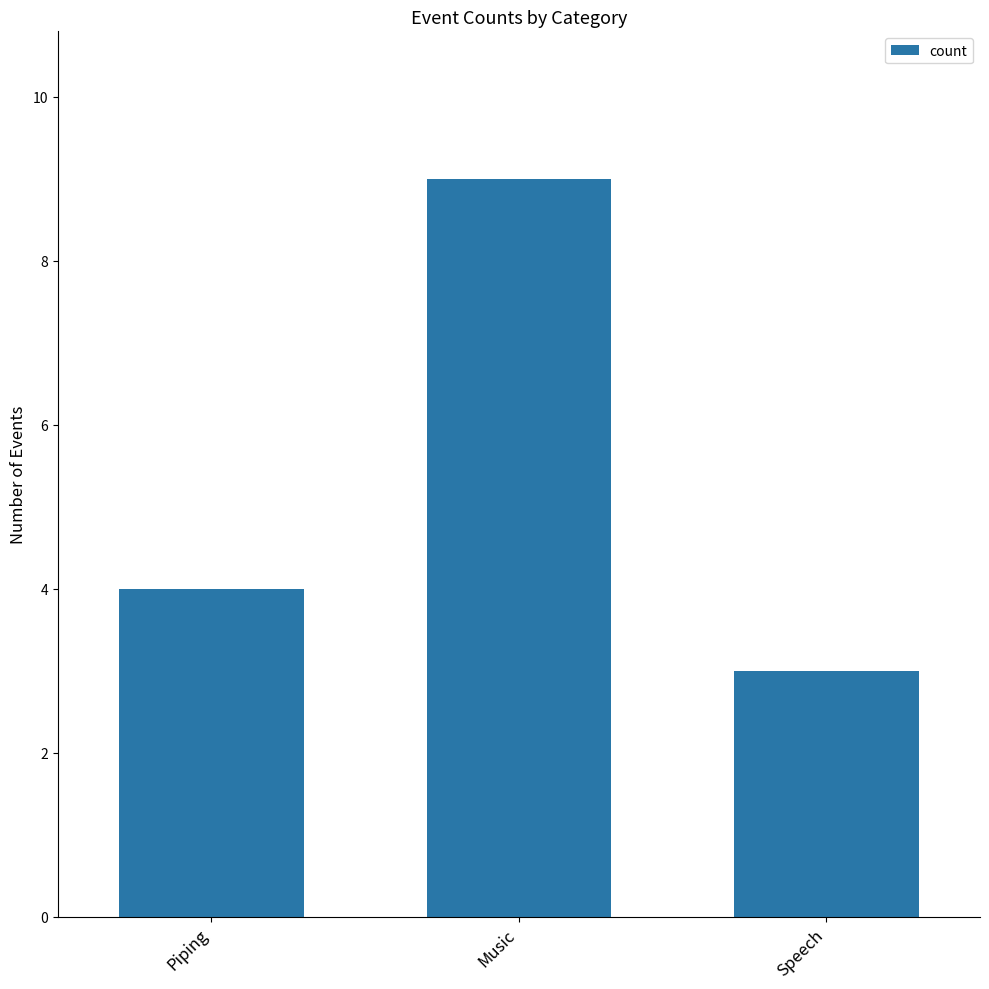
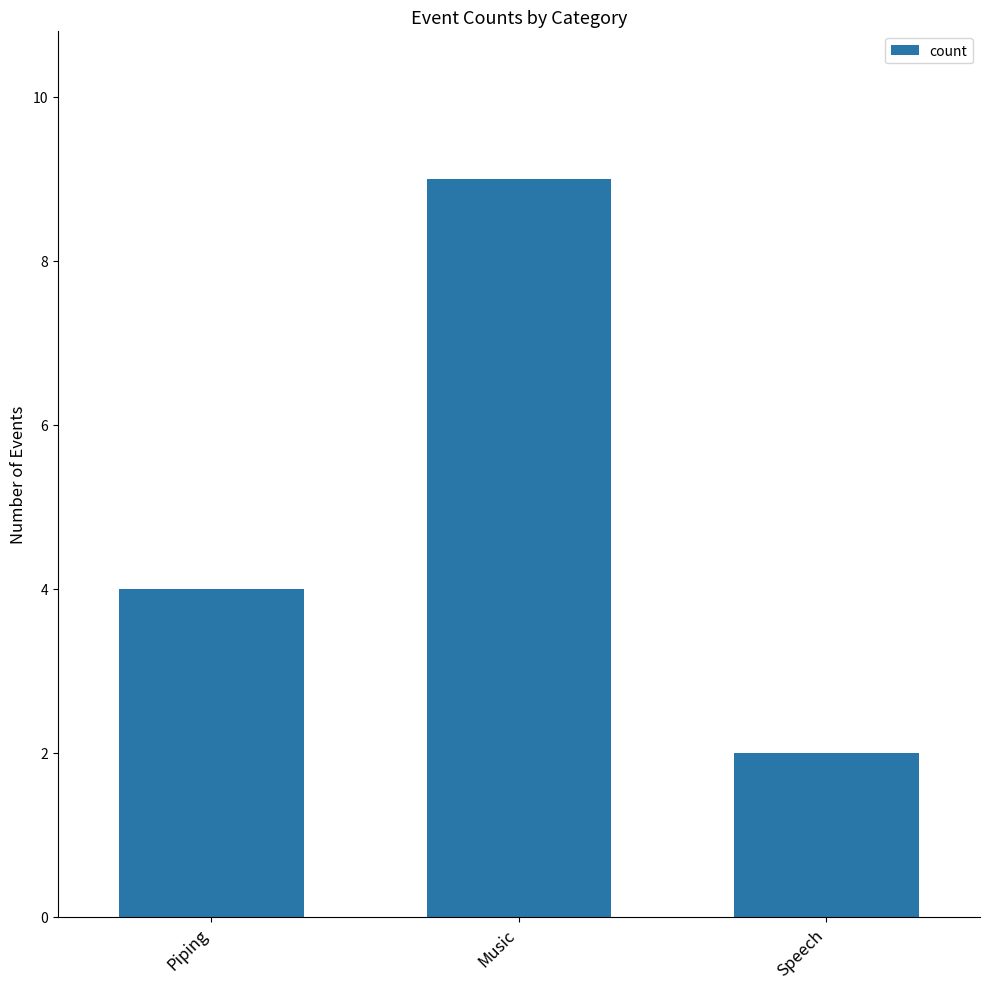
Speech: 3 -> 2
